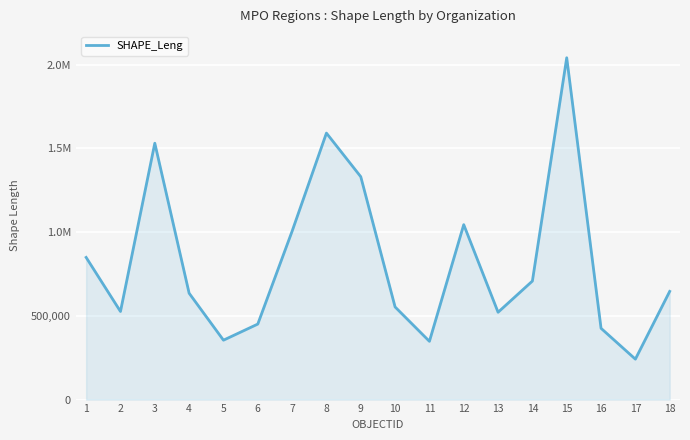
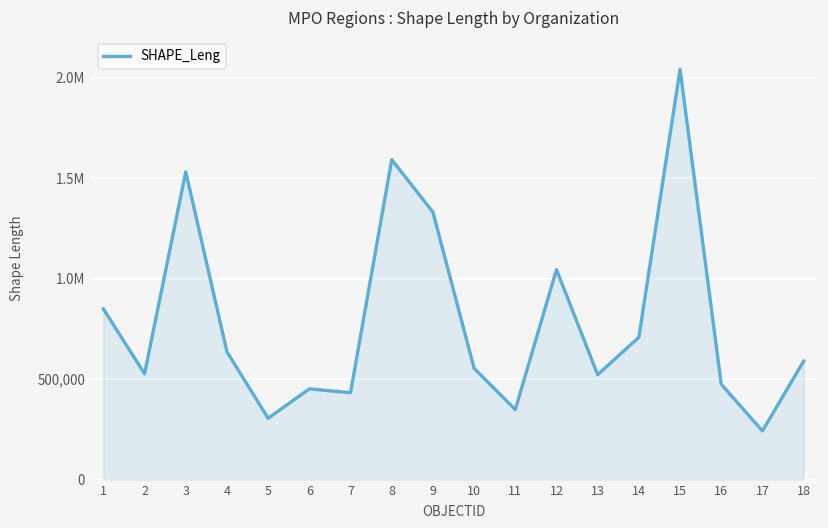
5: 350,000 -> 300,000
7: 1,010,000 -> 430,000
16: 430,000 -> 470,000
18: 650,000 -> 590,000
